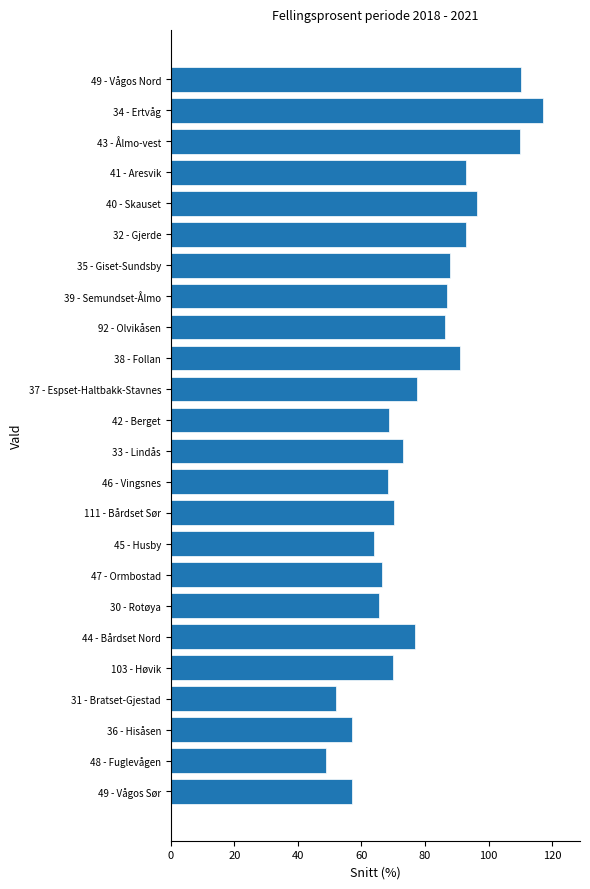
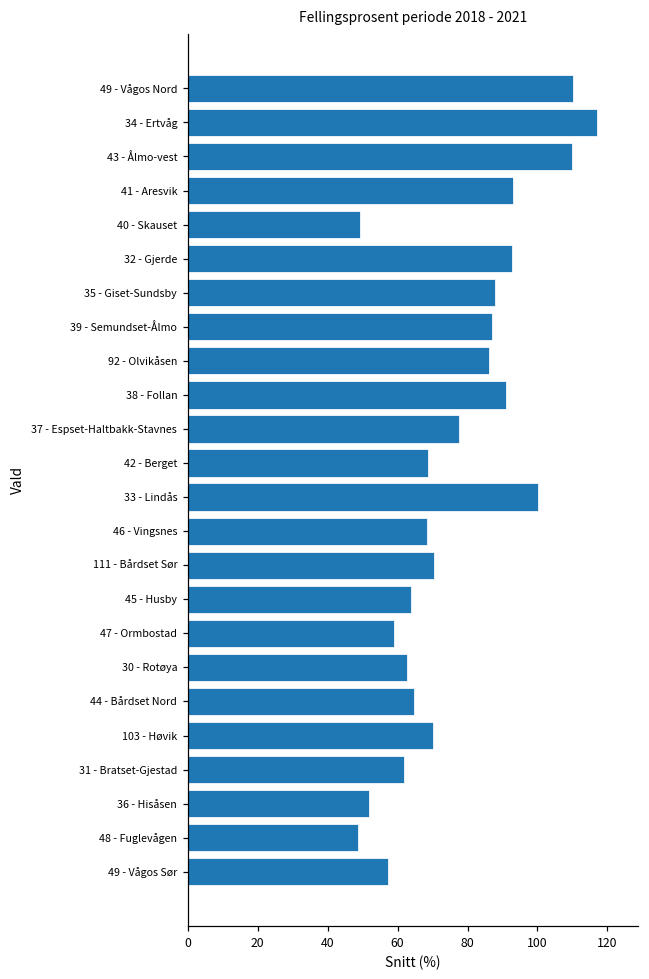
40 - Skauset: 96 -> 49
33 - Lindås: 73 -> 100
47 - Ormbostad: 67 -> 59
30 - Rotøya: 66 -> 63
44 - Bårdset Nord: 77 -> 65
31 - Bratset-Gjestad: 52 -> 62
36 - Hisåsen: 57 -> 52
